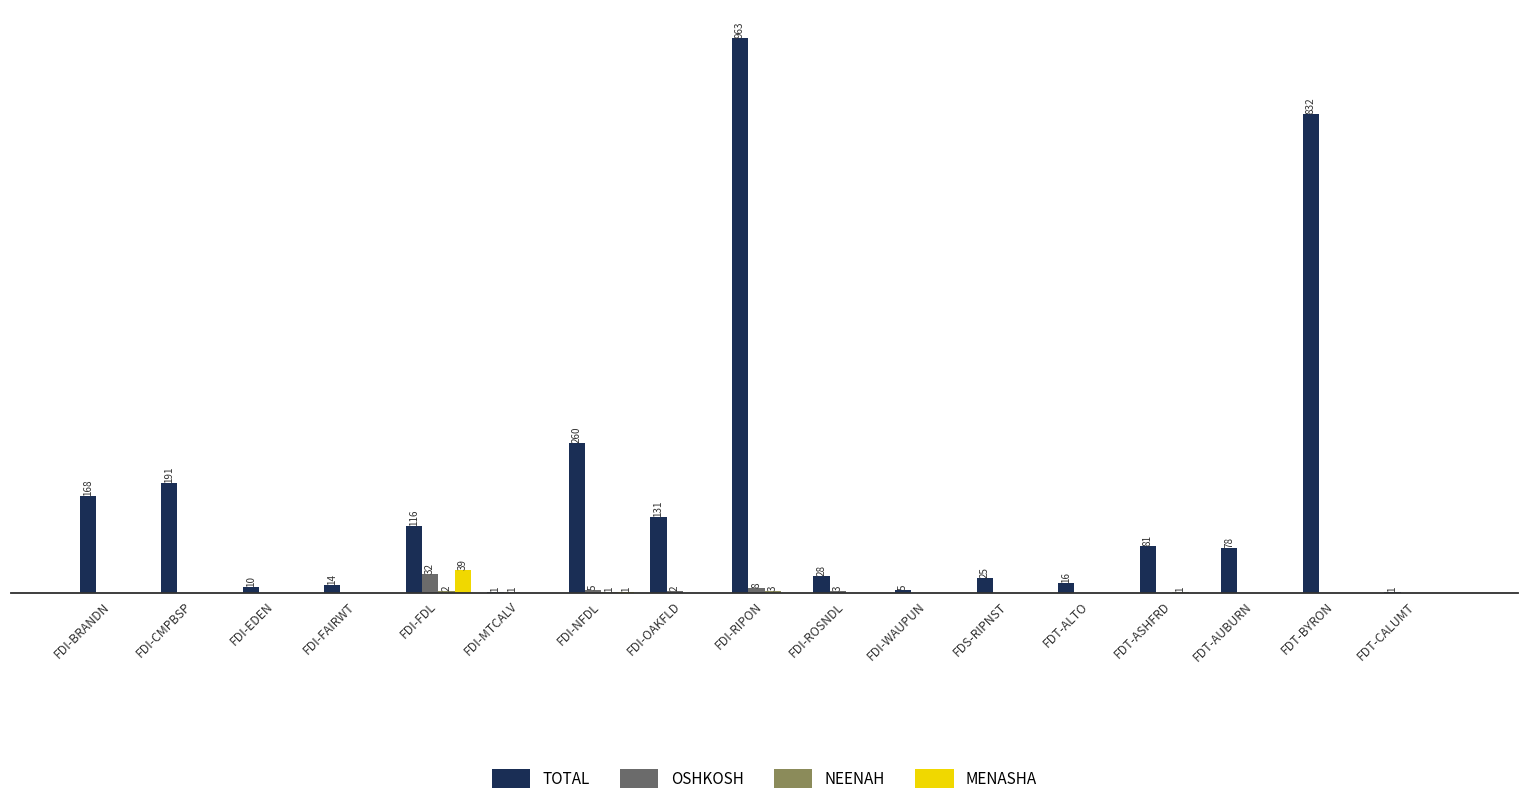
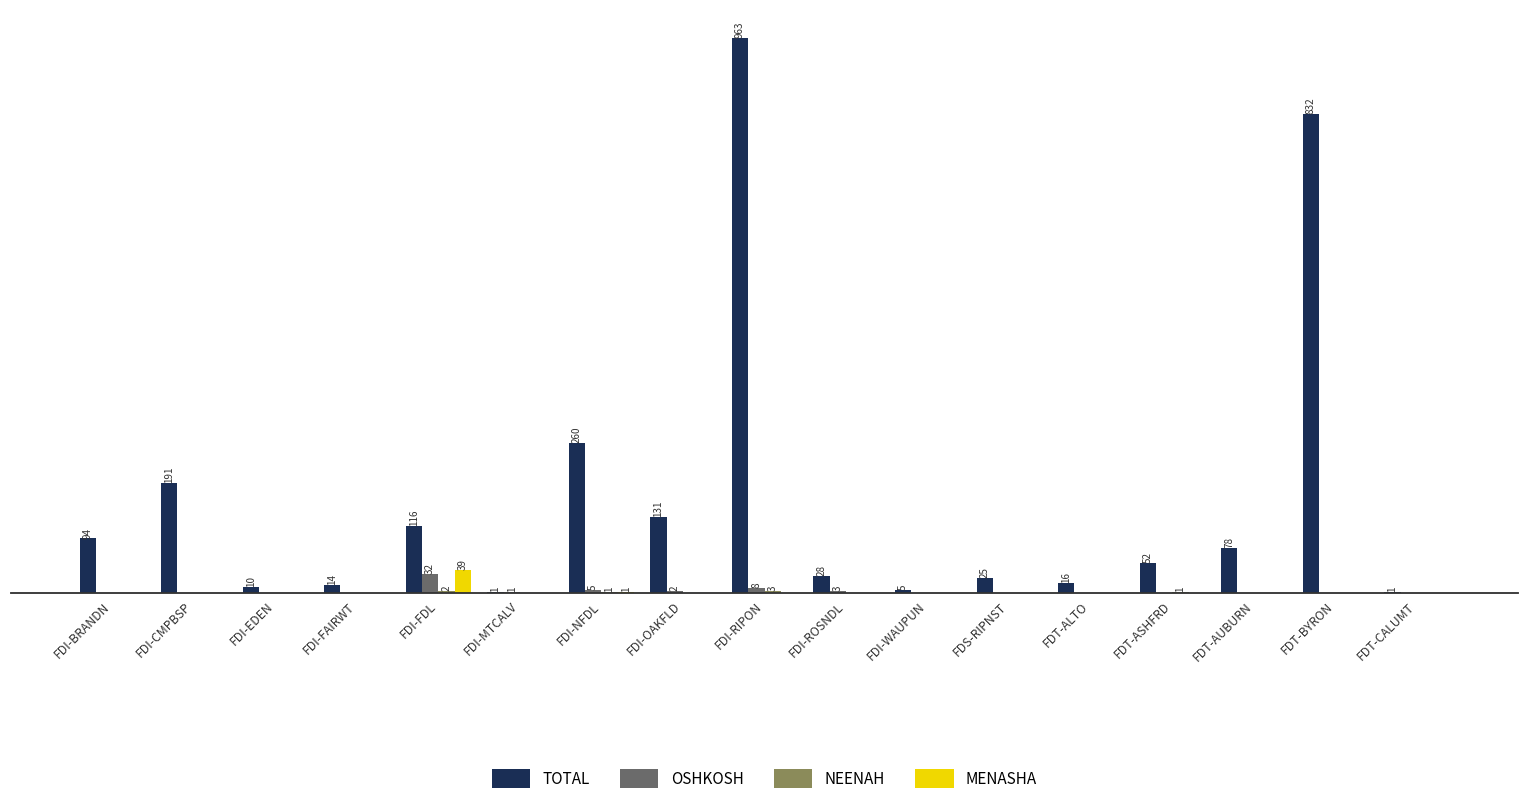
TOTAL, FDI-BRANDN: 168 -> 94
TOTAL, FDT-ASHFRD: 81 -> 52
